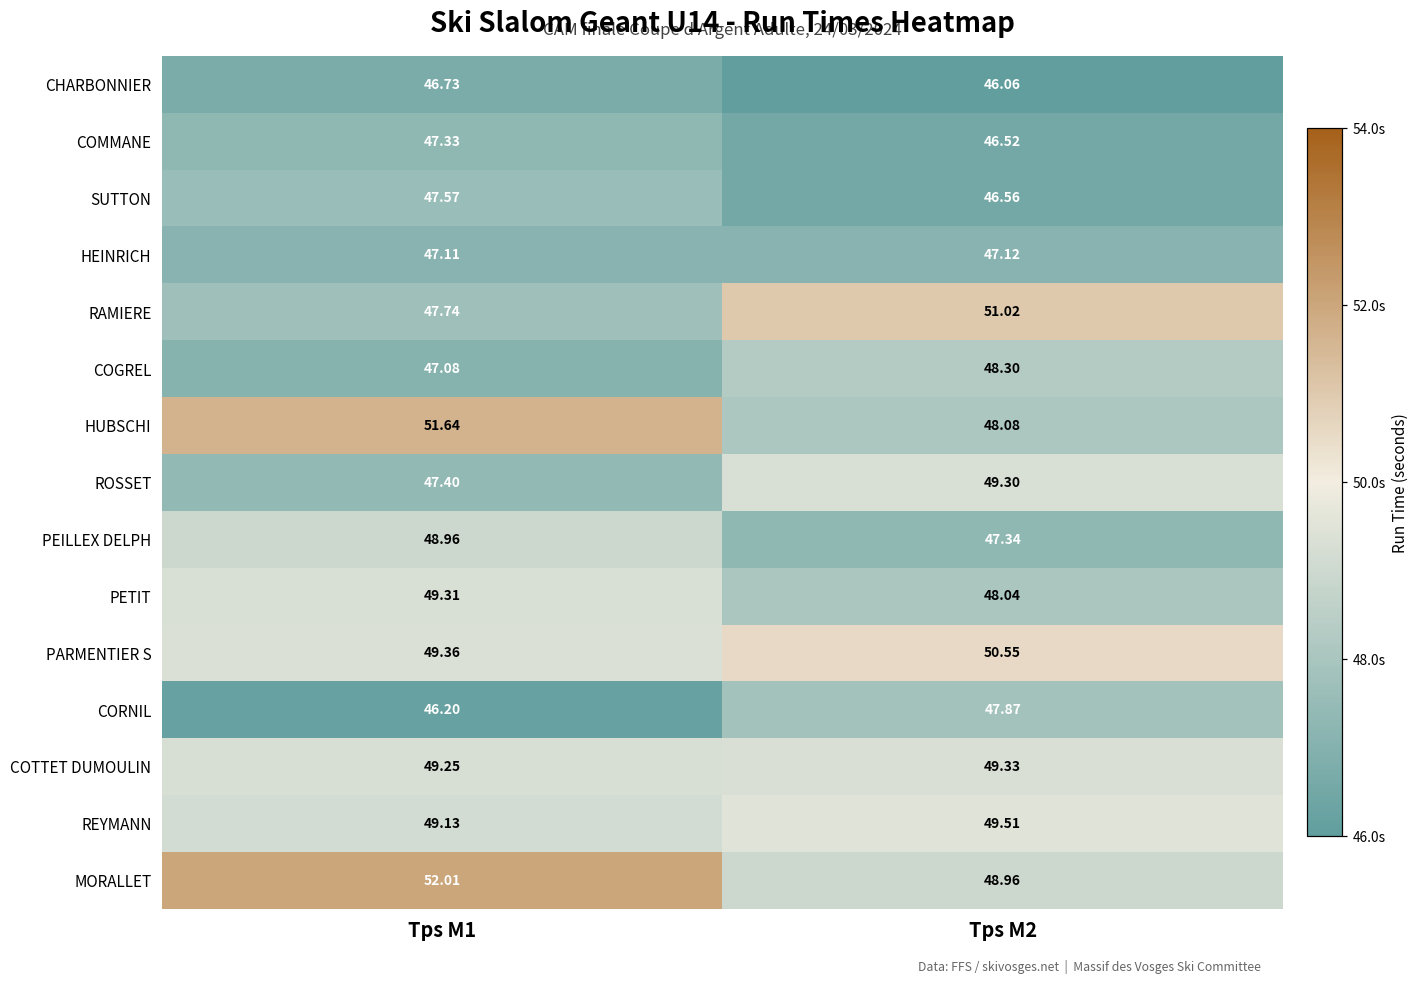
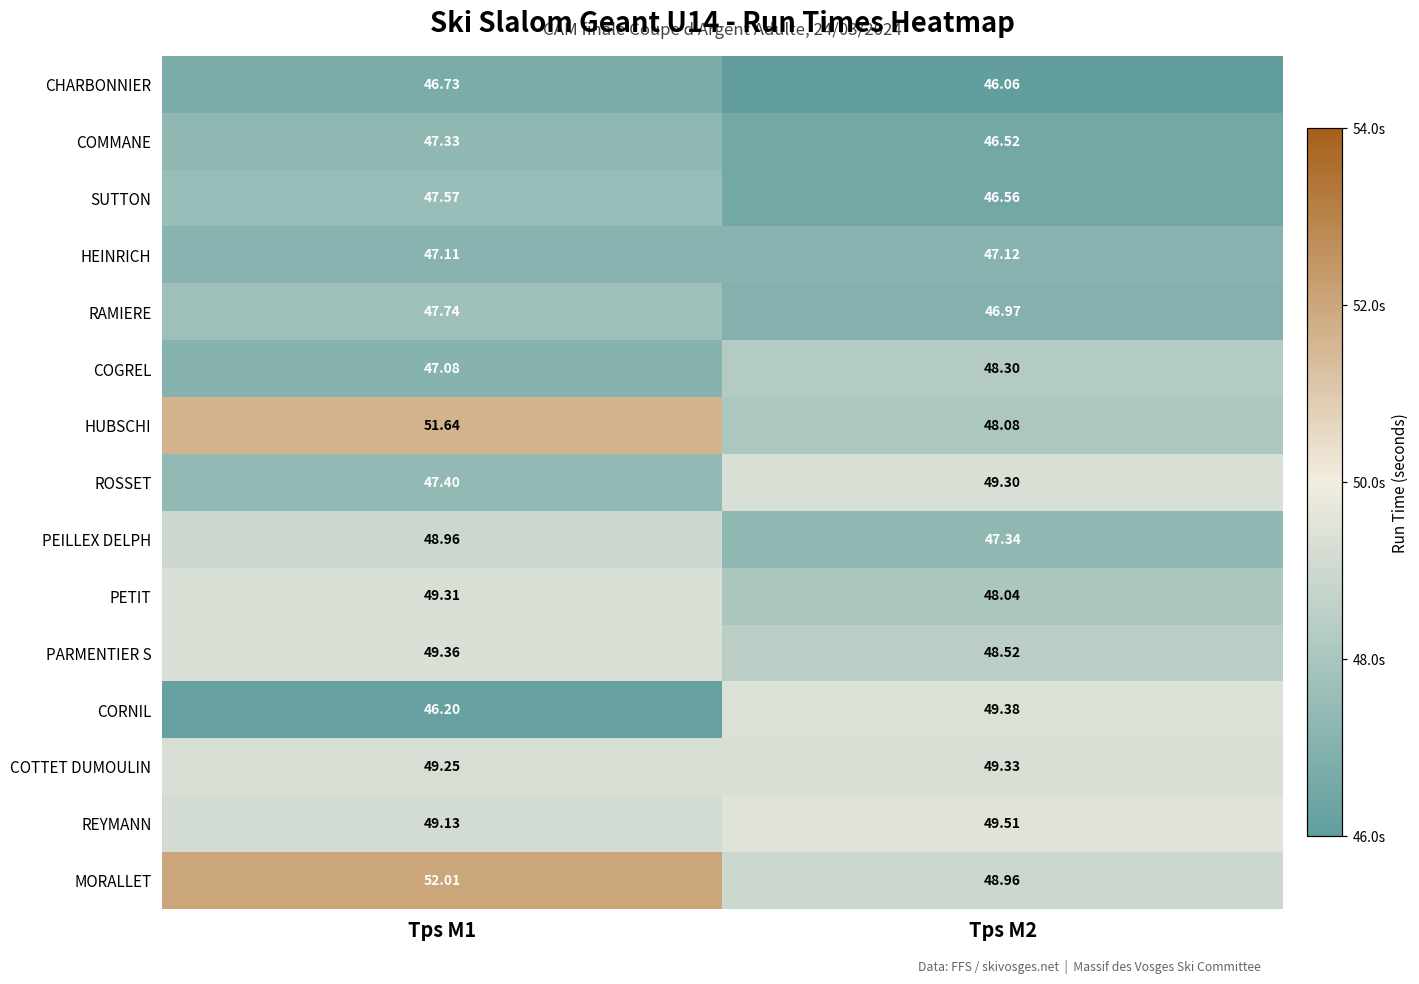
RAMIERE, Tps M2: 51.02 -> 46.97
PARMENTIER S, Tps M2: 50.55 -> 48.52
CORNIL, Tps M2: 47.87 -> 49.38
